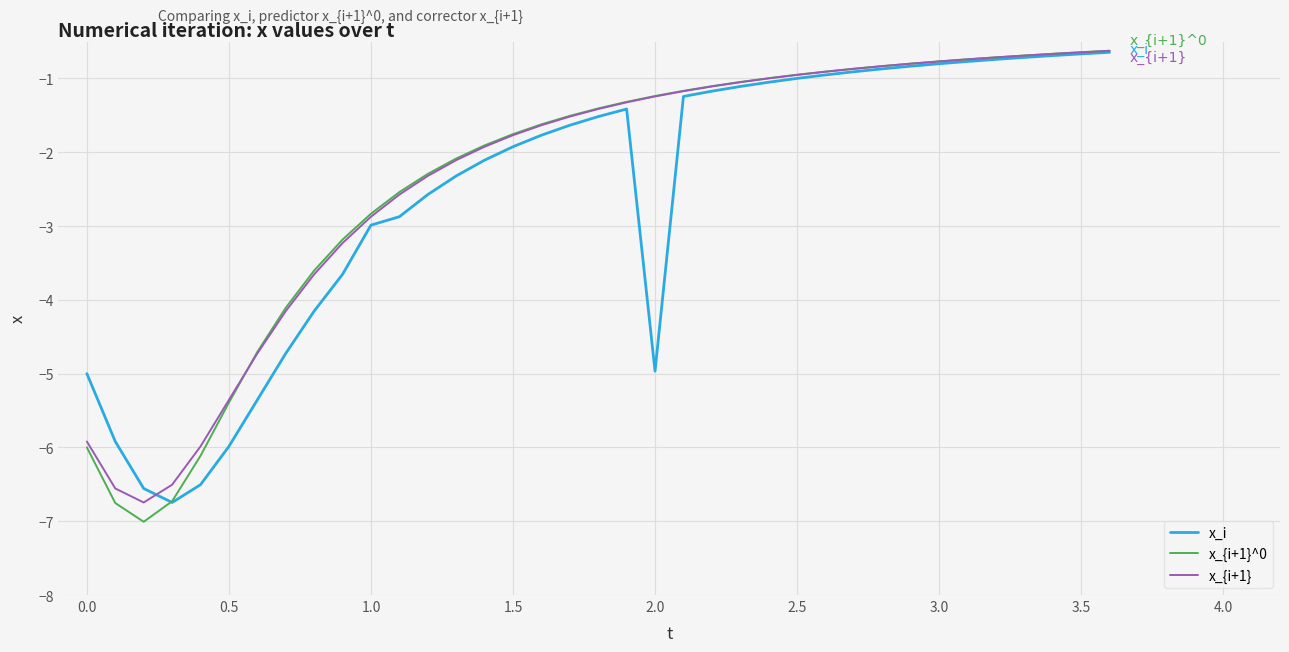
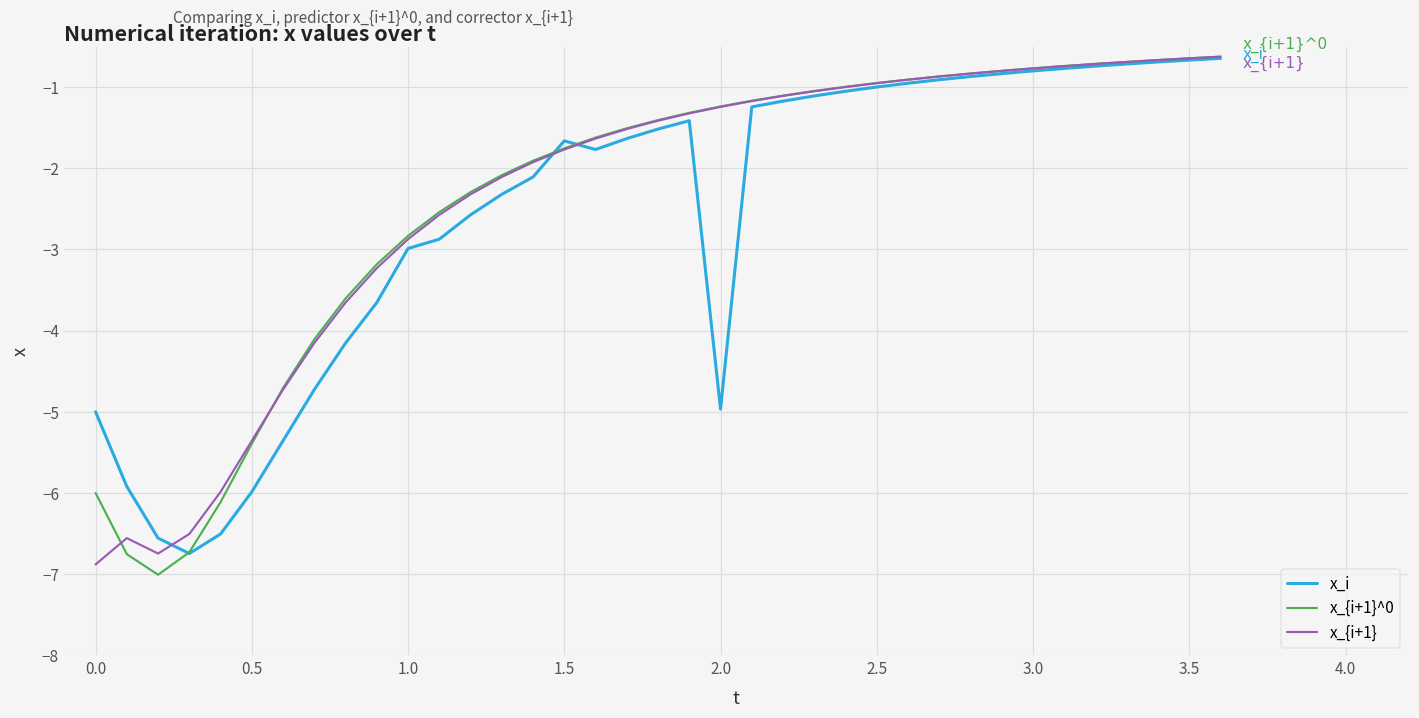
x_{i+1}, 0.0: -5.9 -> -6.9
x_i, 1.5: -1.9 -> -1.7
